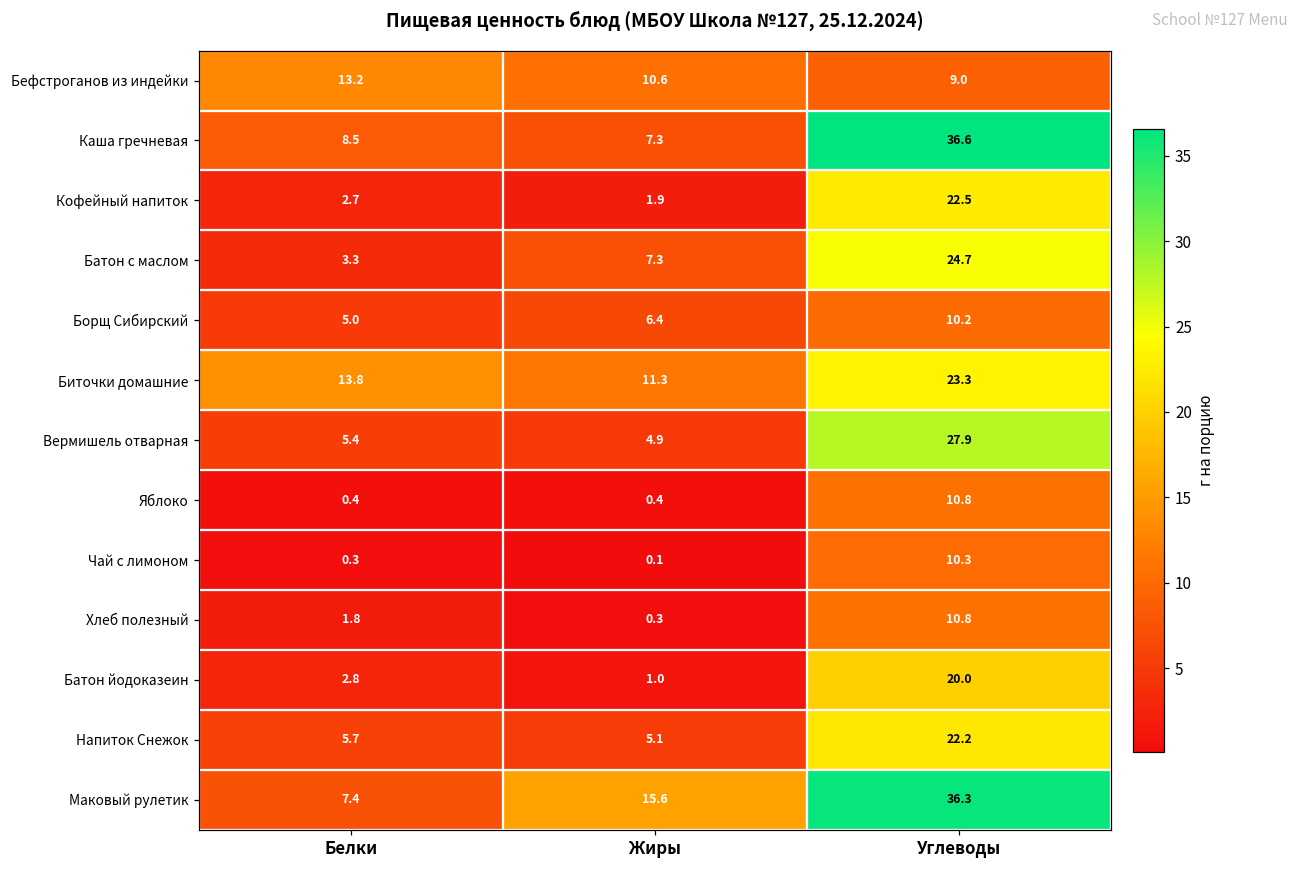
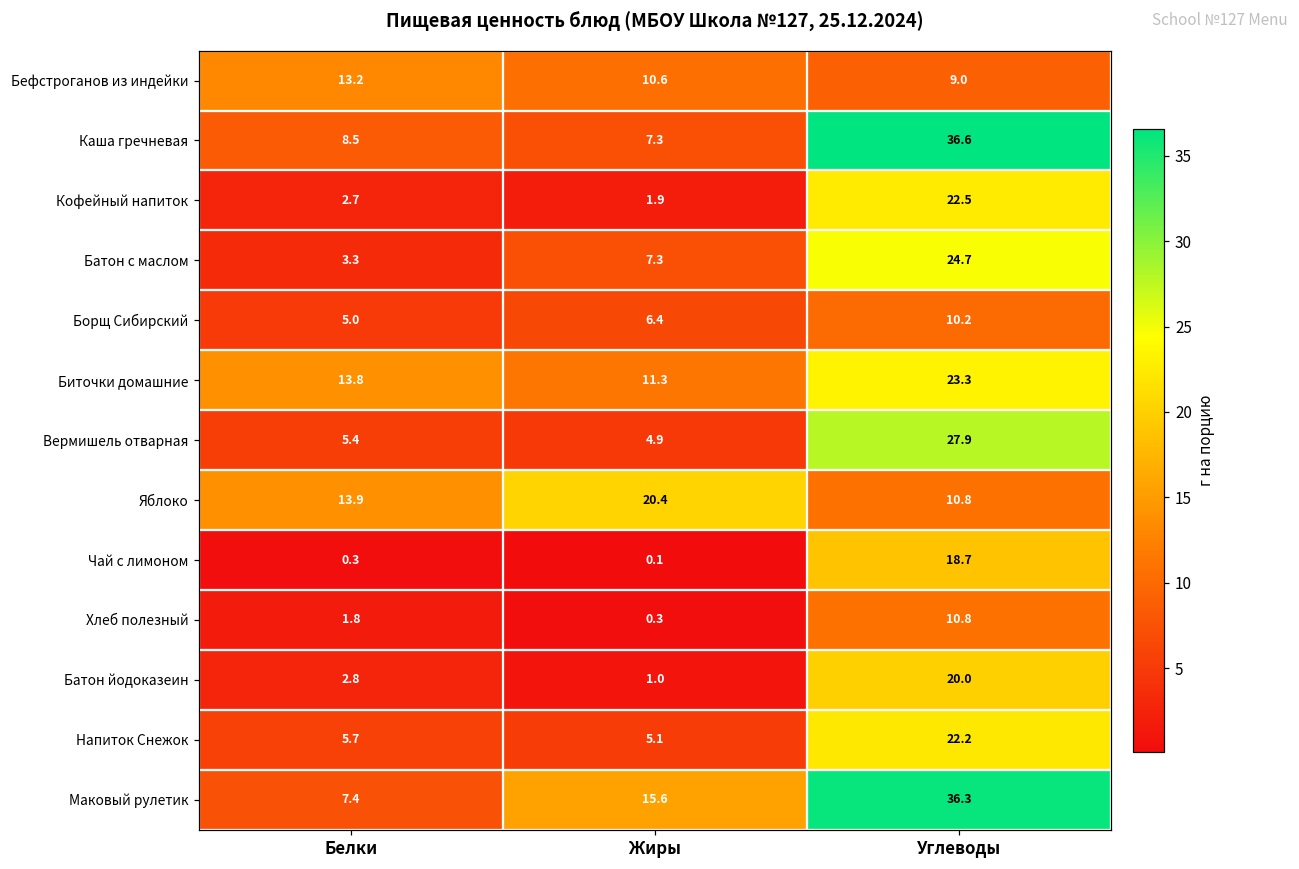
Яблоко, Белки: 0.4 -> 13.9
Яблоко, Жиры: 0.4 -> 20.4
Чай с лимоном, Углеводы: 10.3 -> 18.7
